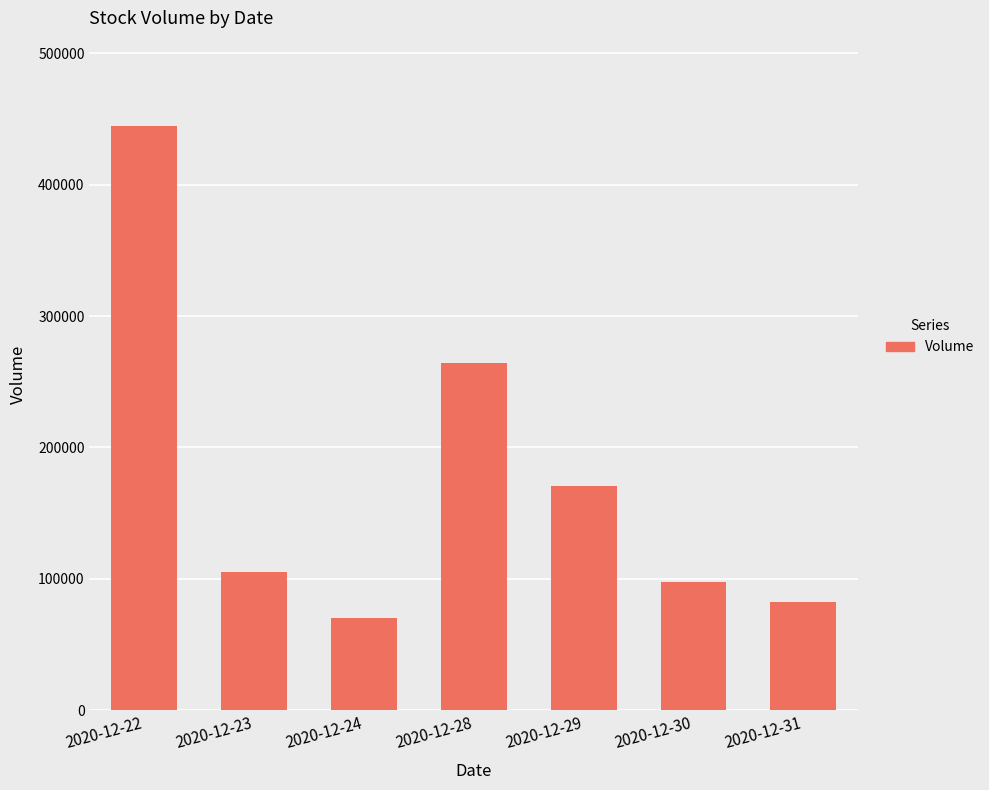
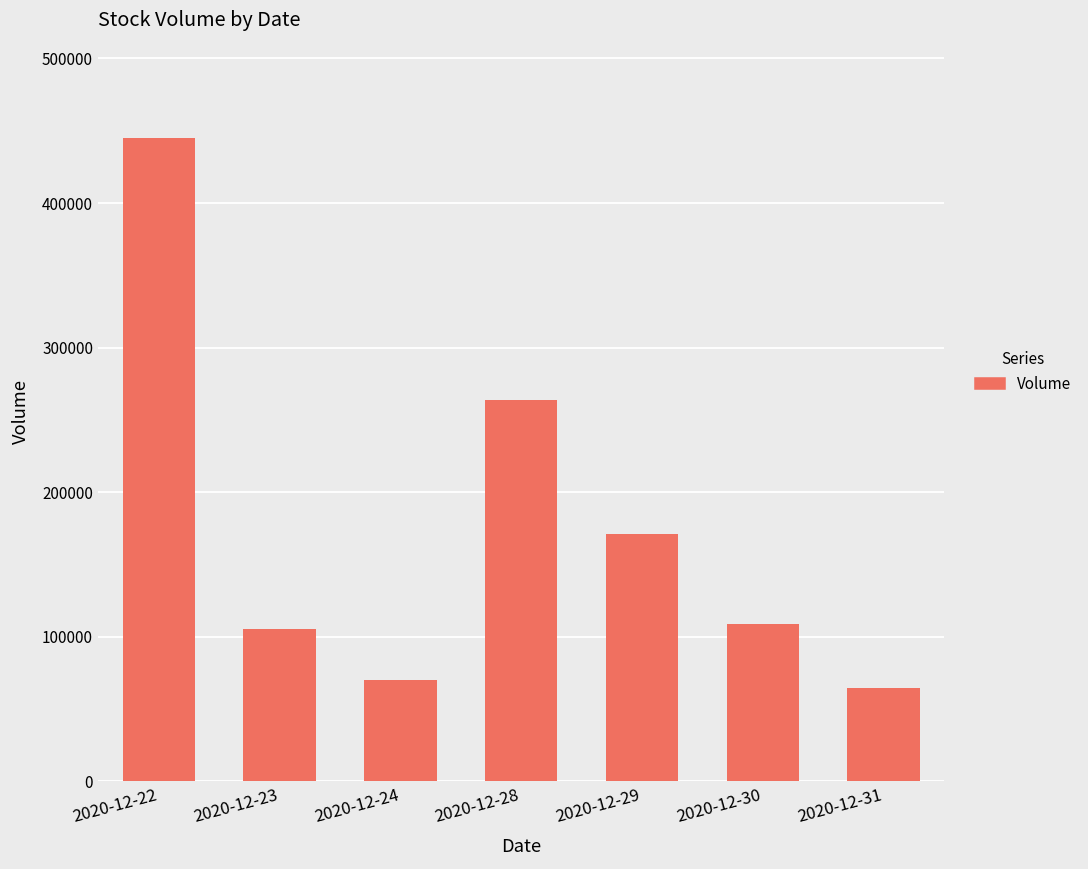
2020-12-30: 98000 -> 109000
2020-12-31: 82000 -> 65000
